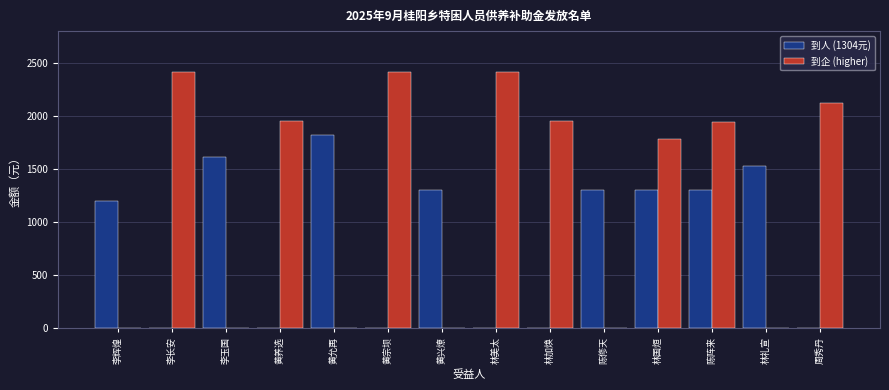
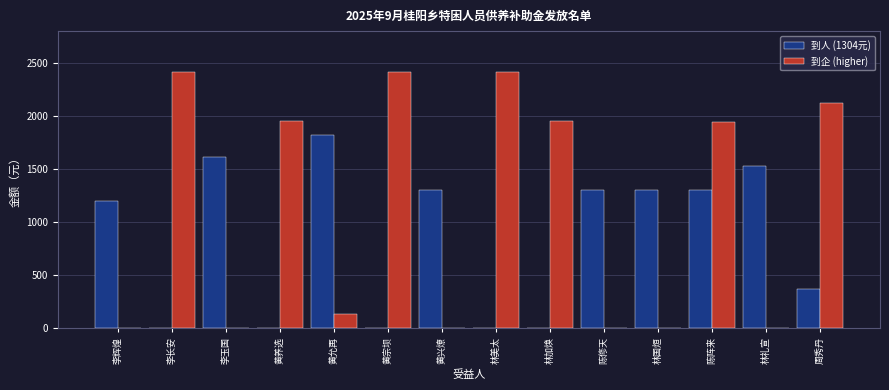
到企 (higher), 黄允再: 0 -> 130
到企 (higher), 林国烜: 1780 -> 0
到人 (1304元), 周秀丹: 0 -> 360
